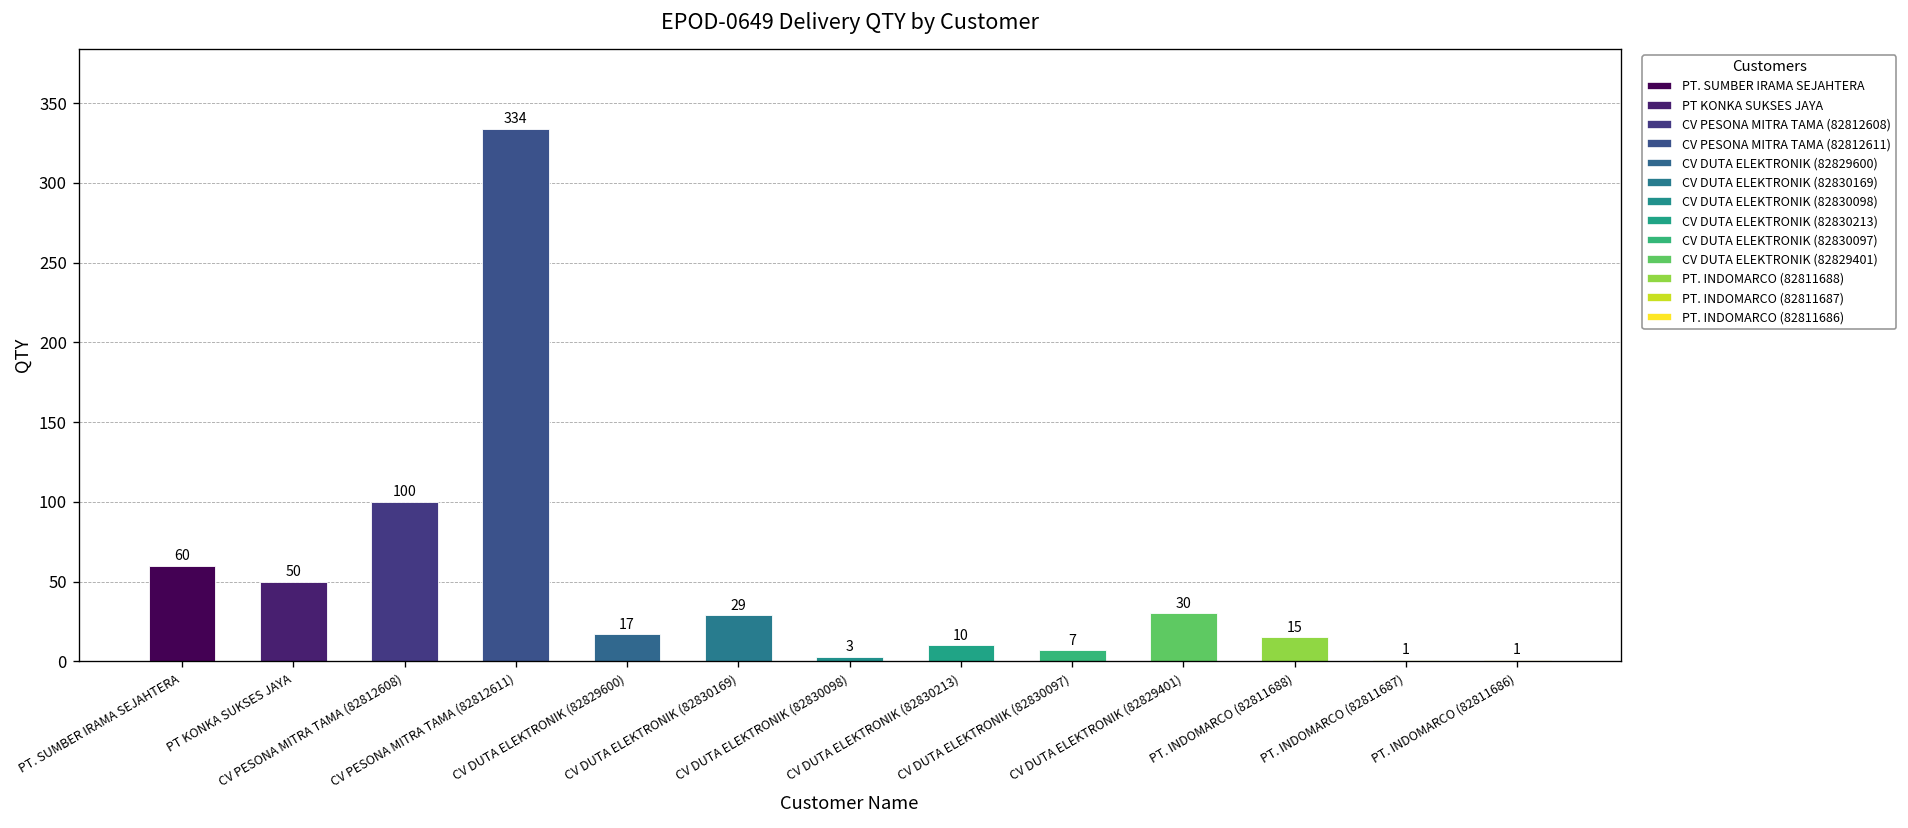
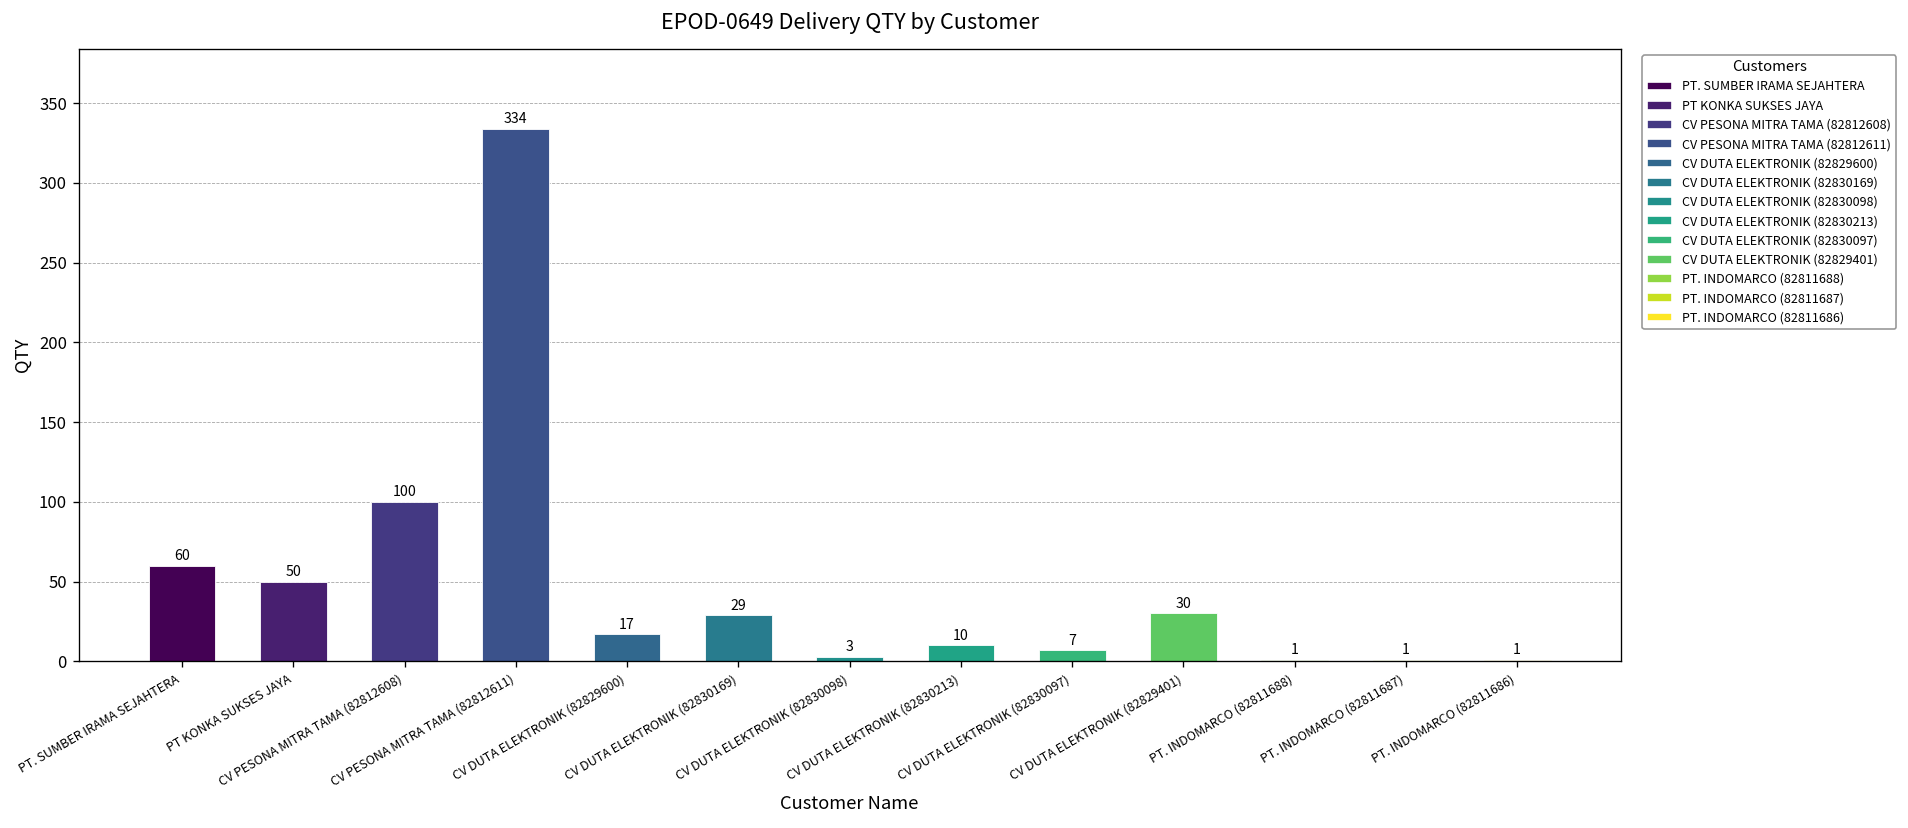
PT. INDOMARCO (82811688): 15 -> 1
